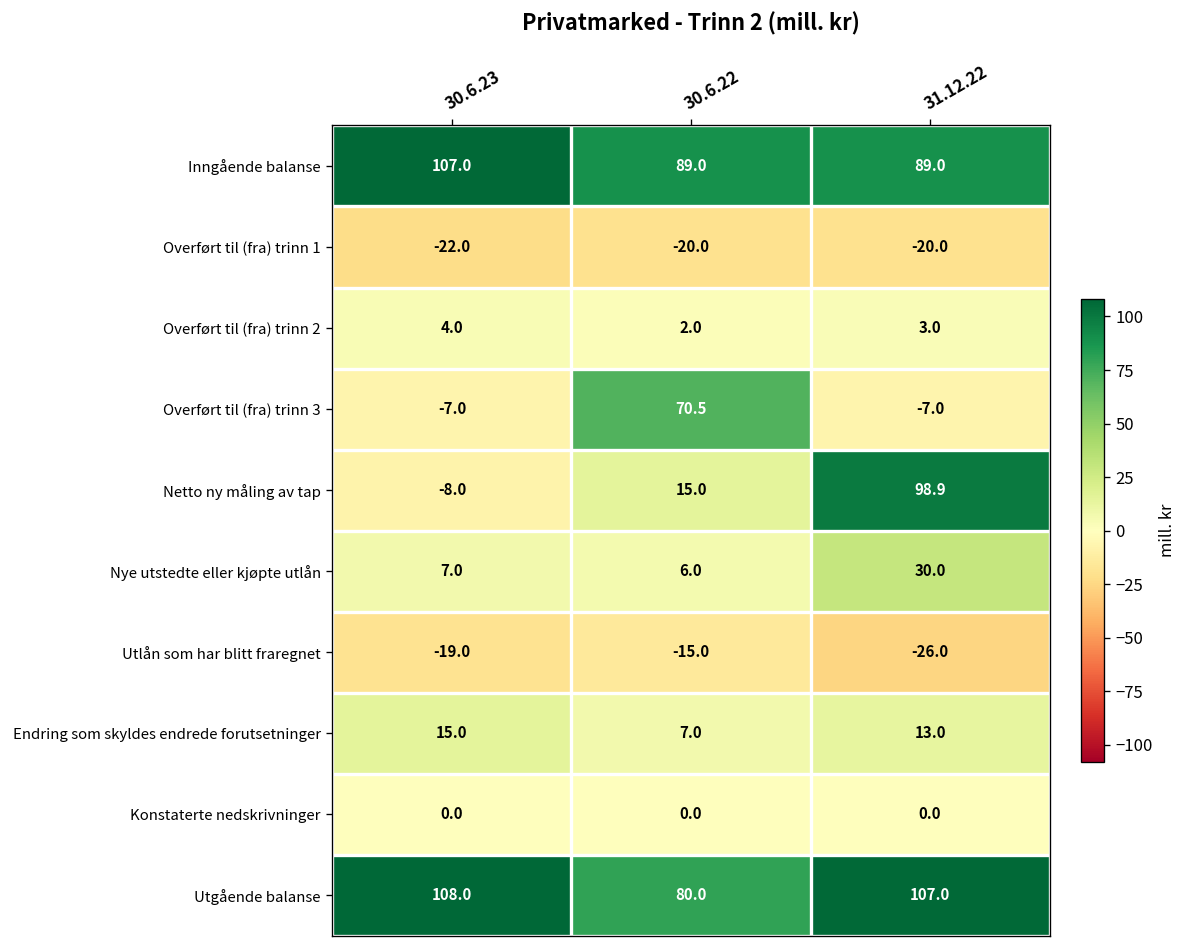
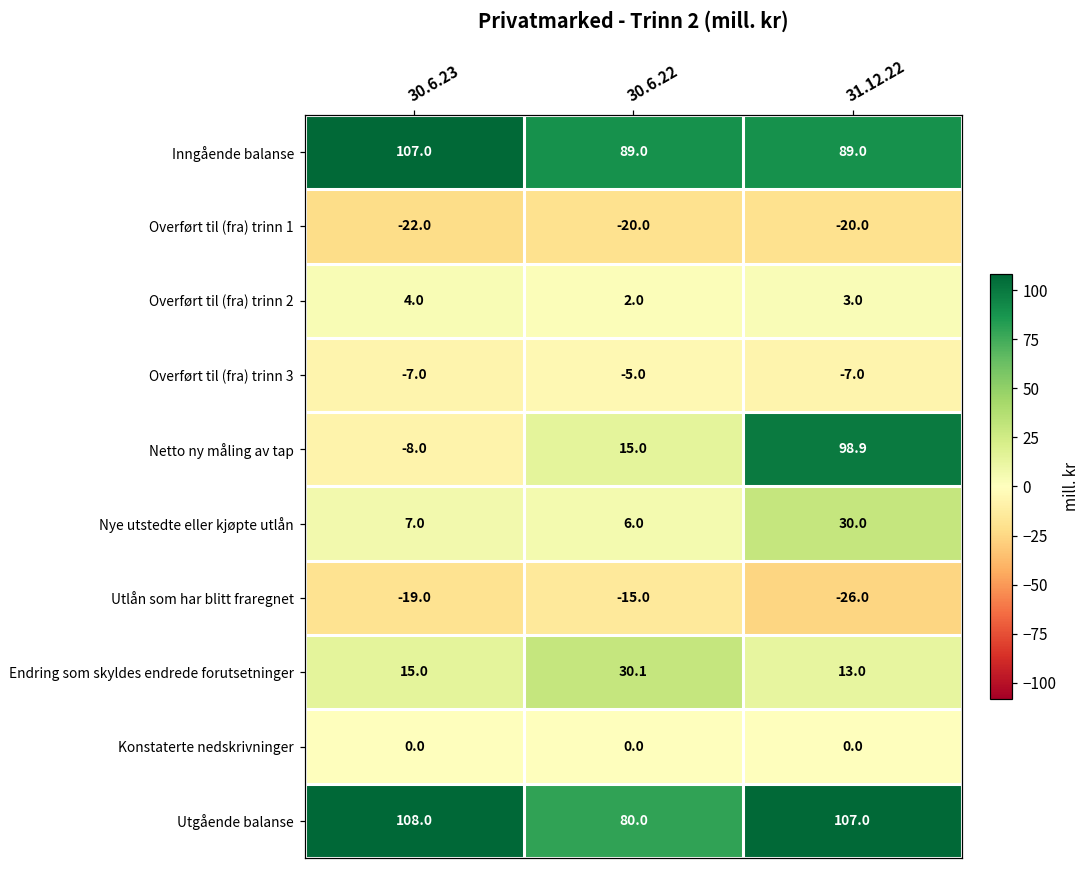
Overført til (fra) trinn 3, 30.6.22: 70.5 -> -5.0
Endring som skyldes endrede forutsetninger, 30.6.22: 7.0 -> 30.1
